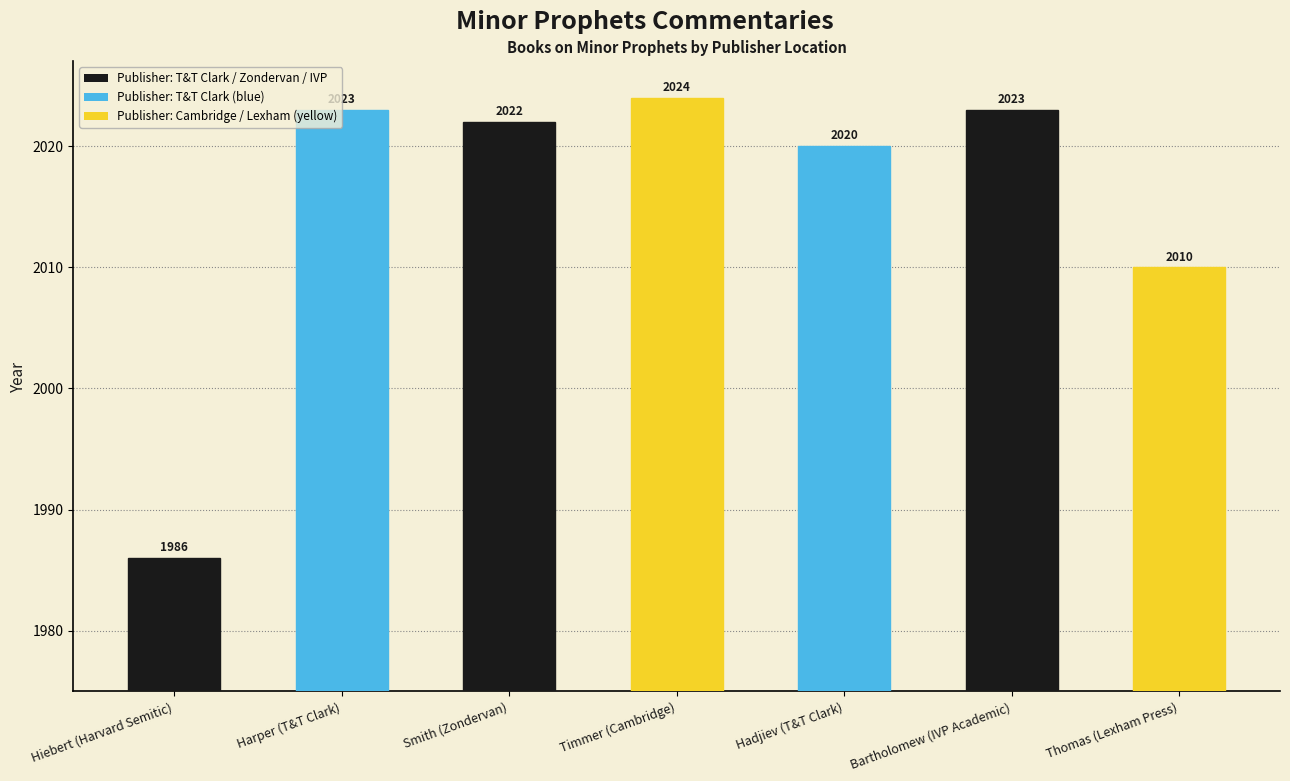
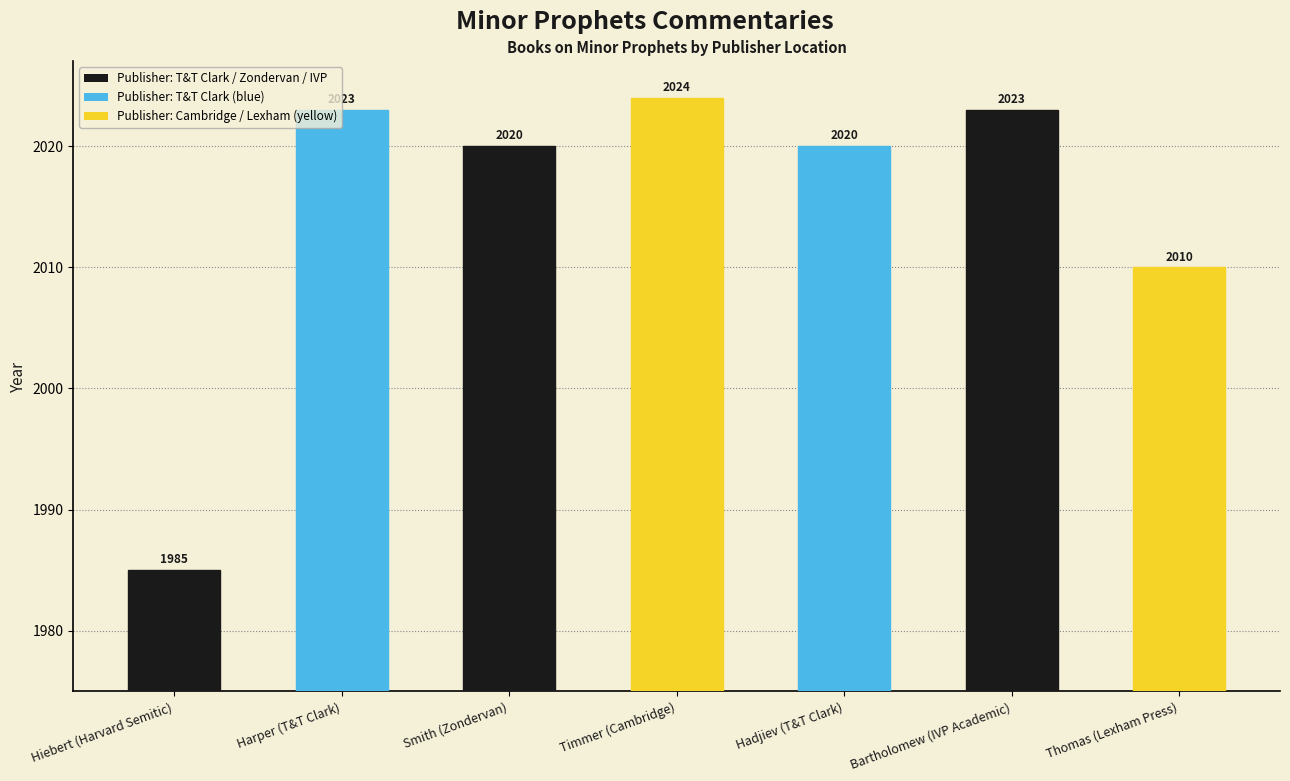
Hiebert (Harvard Semitic): 1986 -> 1985
Smith (Zondervan): 2022 -> 2020
